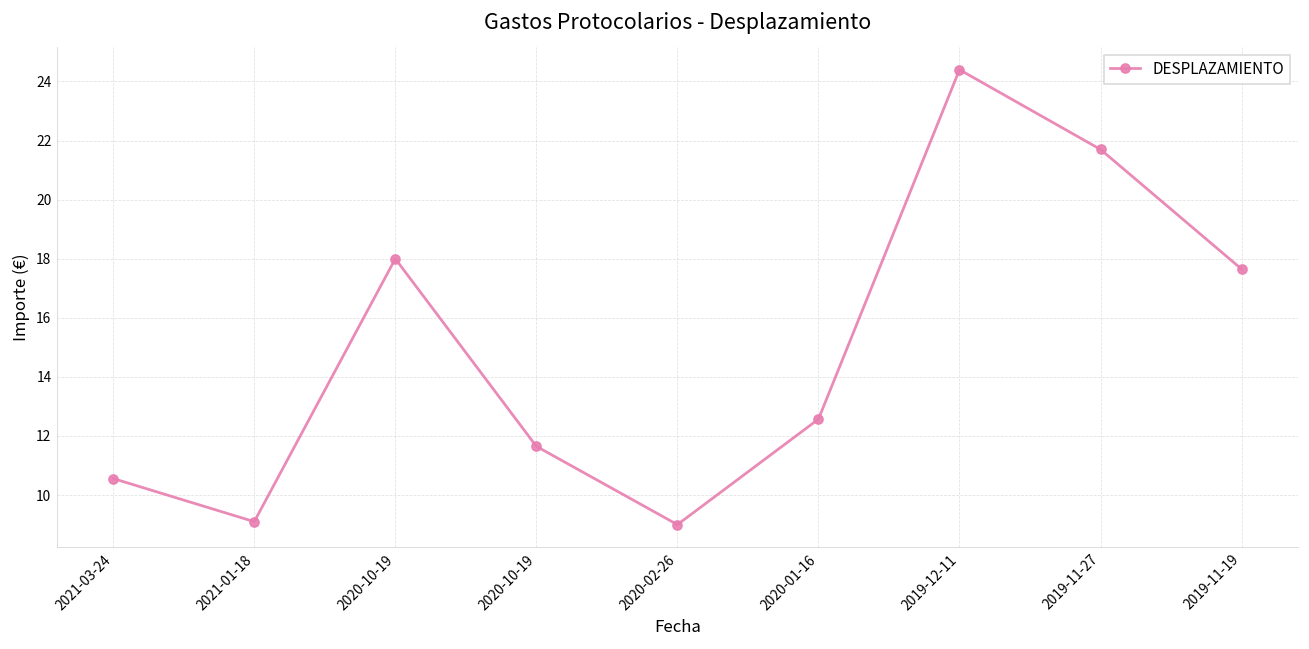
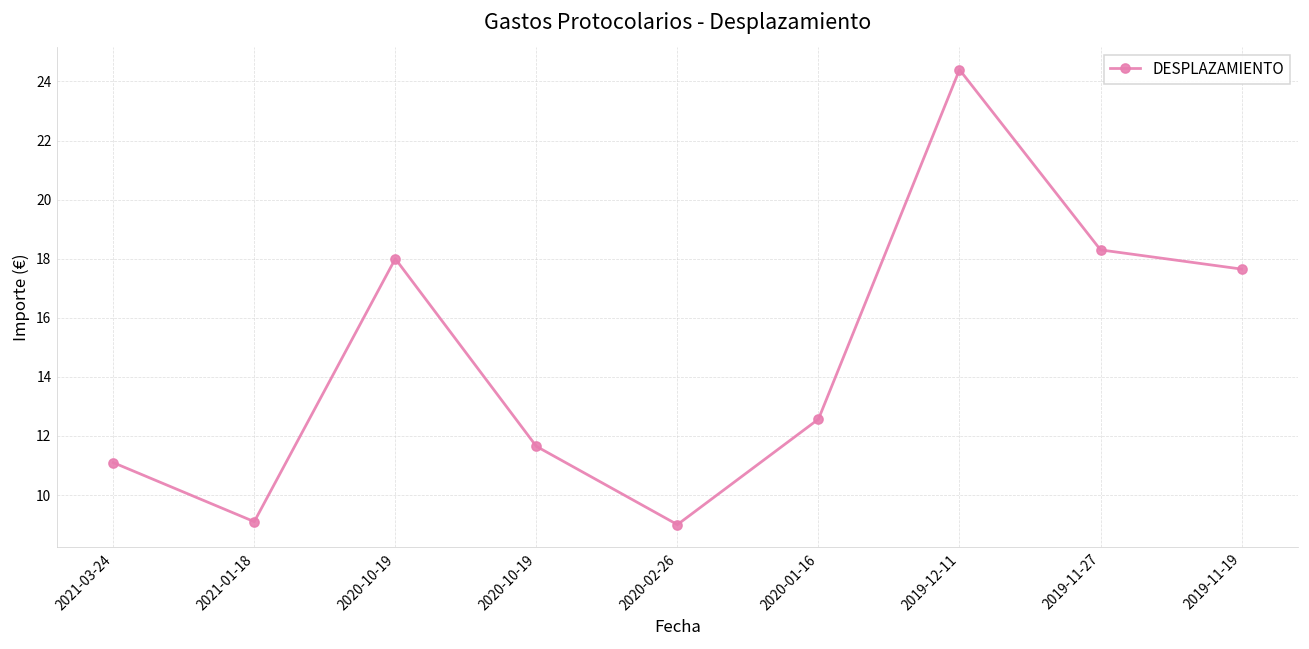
2021-03-24: 10.6 -> 11.1
2019-11-27: 21.7 -> 18.3
